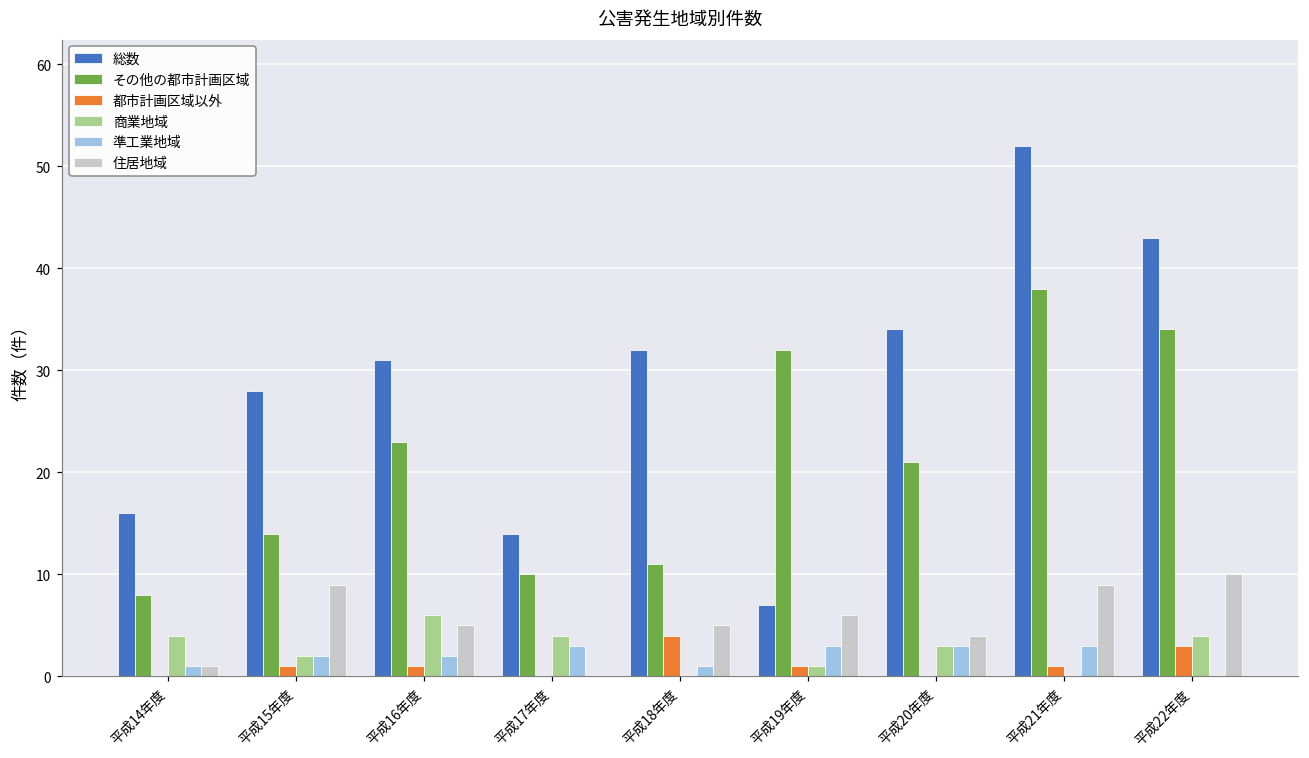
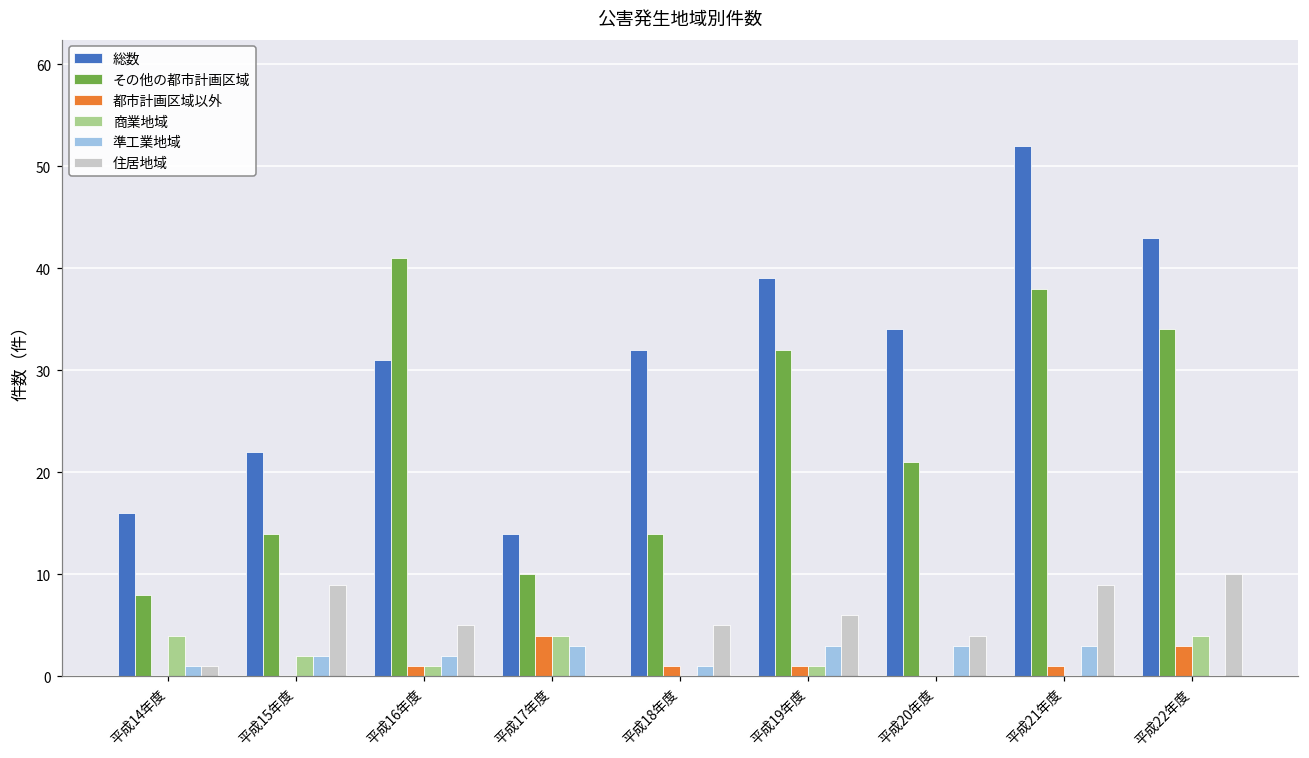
総数, 平成15年度: 28 -> 22
都市計画区域以外, 平成15年度: 1 -> 0
その他の都市計画区域, 平成16年度: 23 -> 41
商業地域, 平成16年度: 6 -> 1
都市計画区域以外, 平成17年度: 0 -> 4
その他の都市計画区域, 平成18年度: 11 -> 14
都市計画区域以外, 平成18年度: 4 -> 1
総数, 平成19年度: 7 -> 39
商業地域, 平成20年度: 3 -> 0
